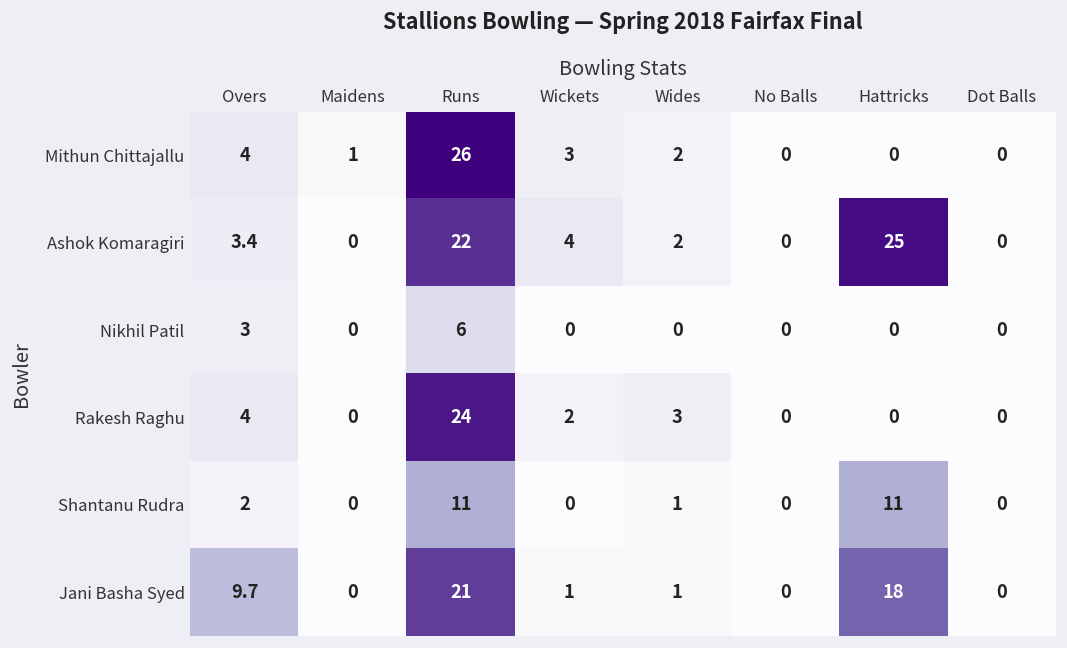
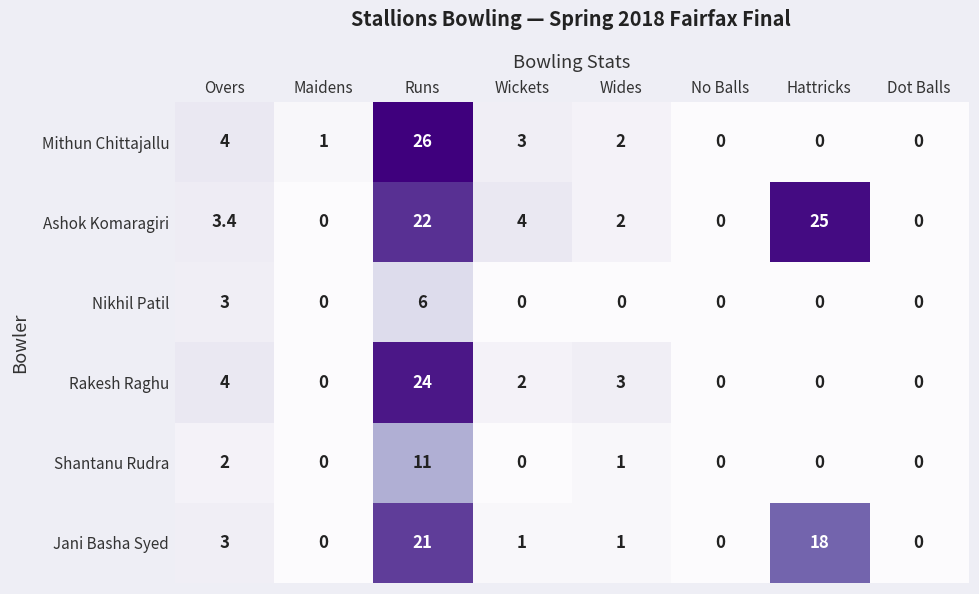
Shantanu Rudra, Hattricks: 11 -> 0
Jani Basha Syed, Overs: 9.7 -> 3
